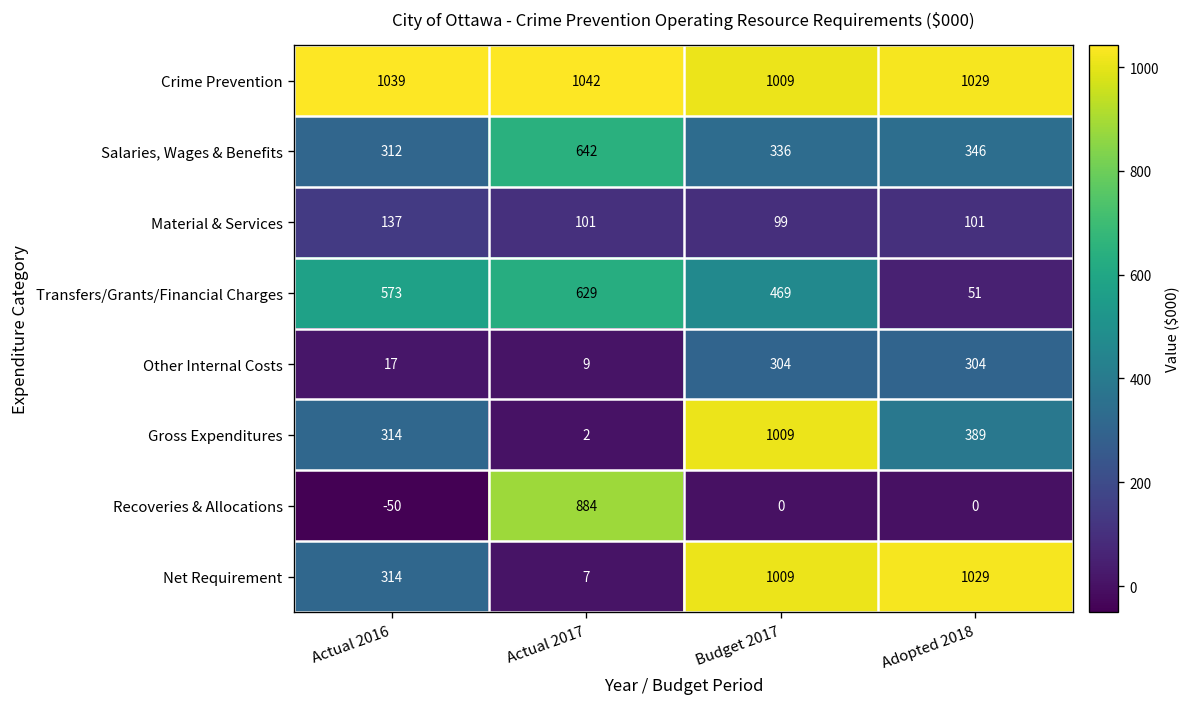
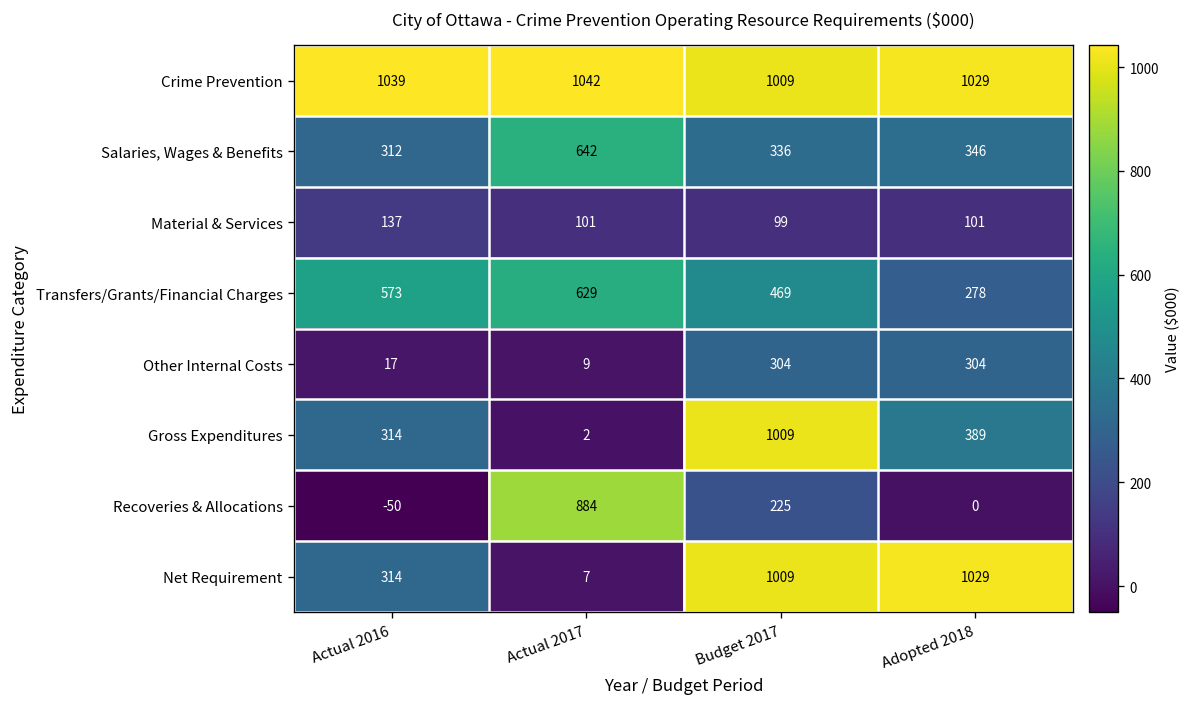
Transfers/Grants/Financial Charges, Adopted 2018: 51 -> 278
Recoveries & Allocations, Budget 2017: 0 -> 225
